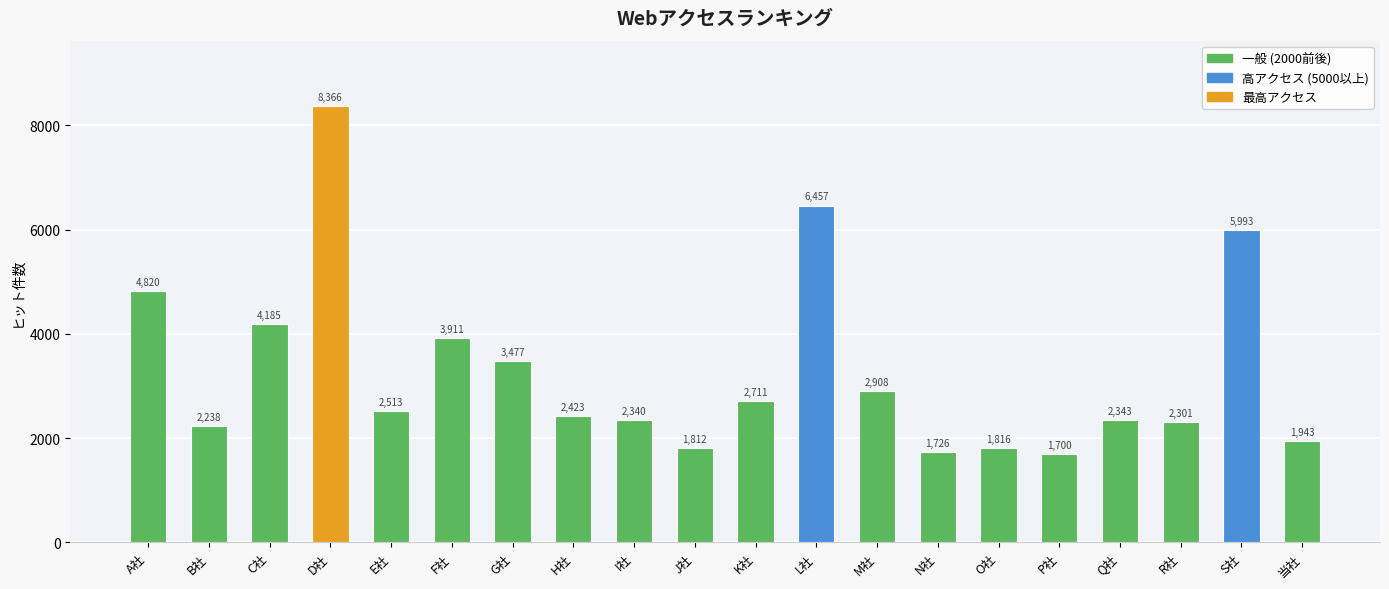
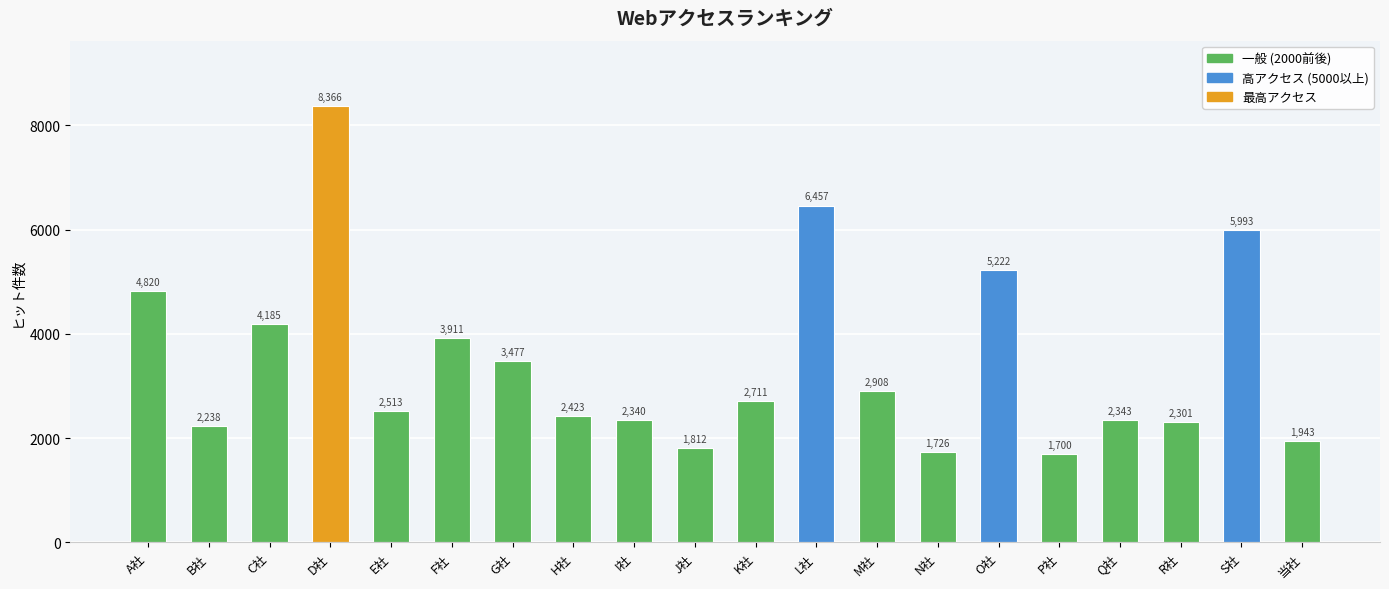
O社: 1,816 -> 5,222
